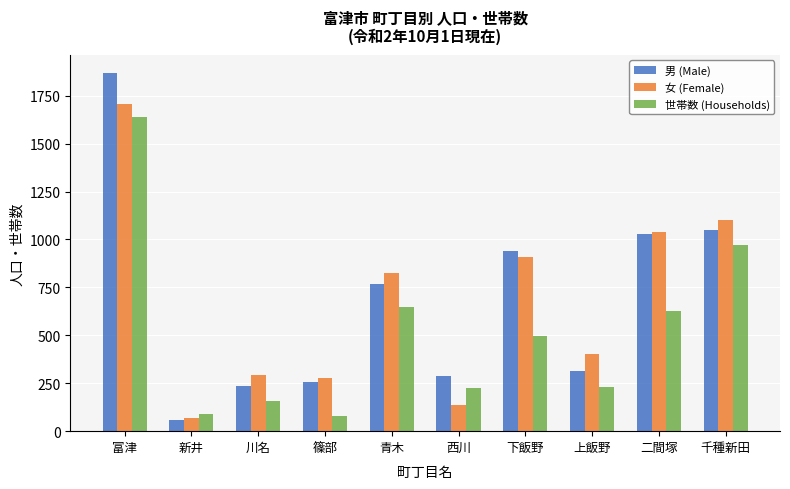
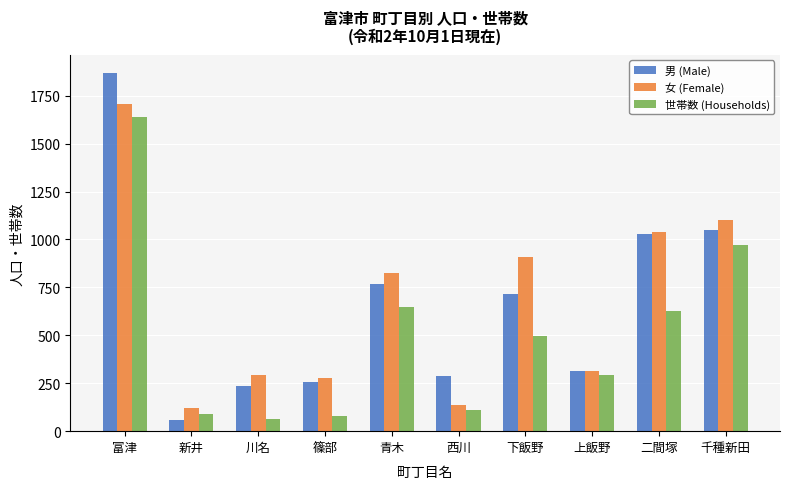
女 (Female), 新井: 70 -> 120
世帯数 (Households), 川名: 160 -> 70
世帯数 (Households), 西川: 220 -> 110
男 (Male), 下飯野: 940 -> 720
女 (Female), 上飯野: 400 -> 320
世帯数 (Households), 上飯野: 230 -> 290
